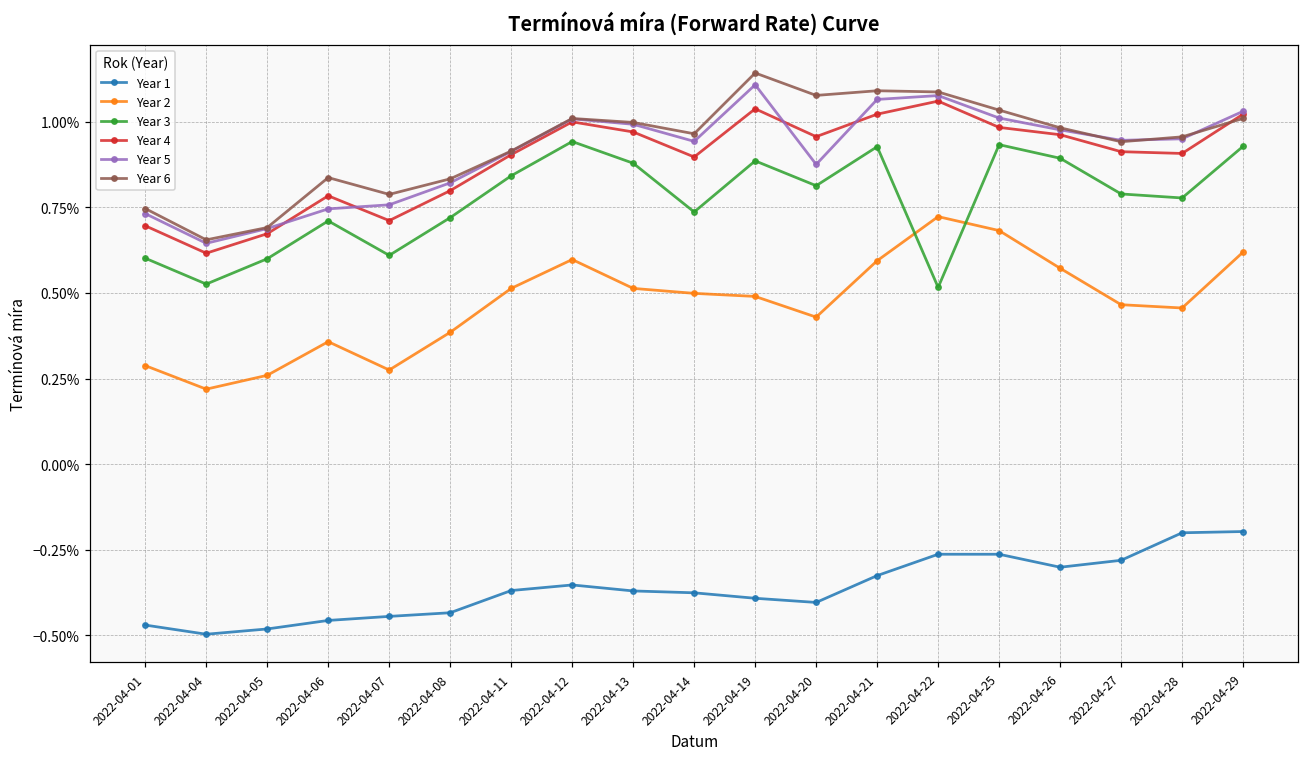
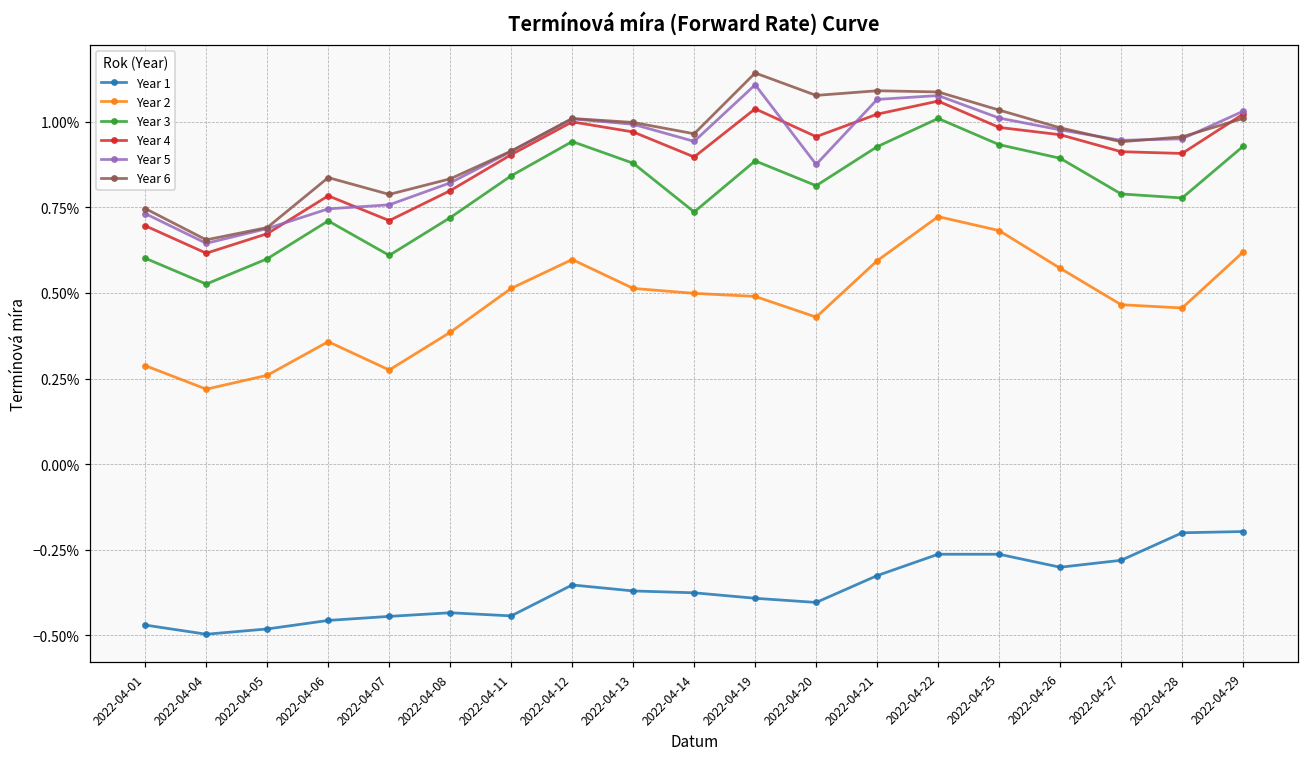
Year 1, 2022-04-11: -0.37% -> -0.44%
Year 3, 2022-04-22: 0.52% -> 1.01%
